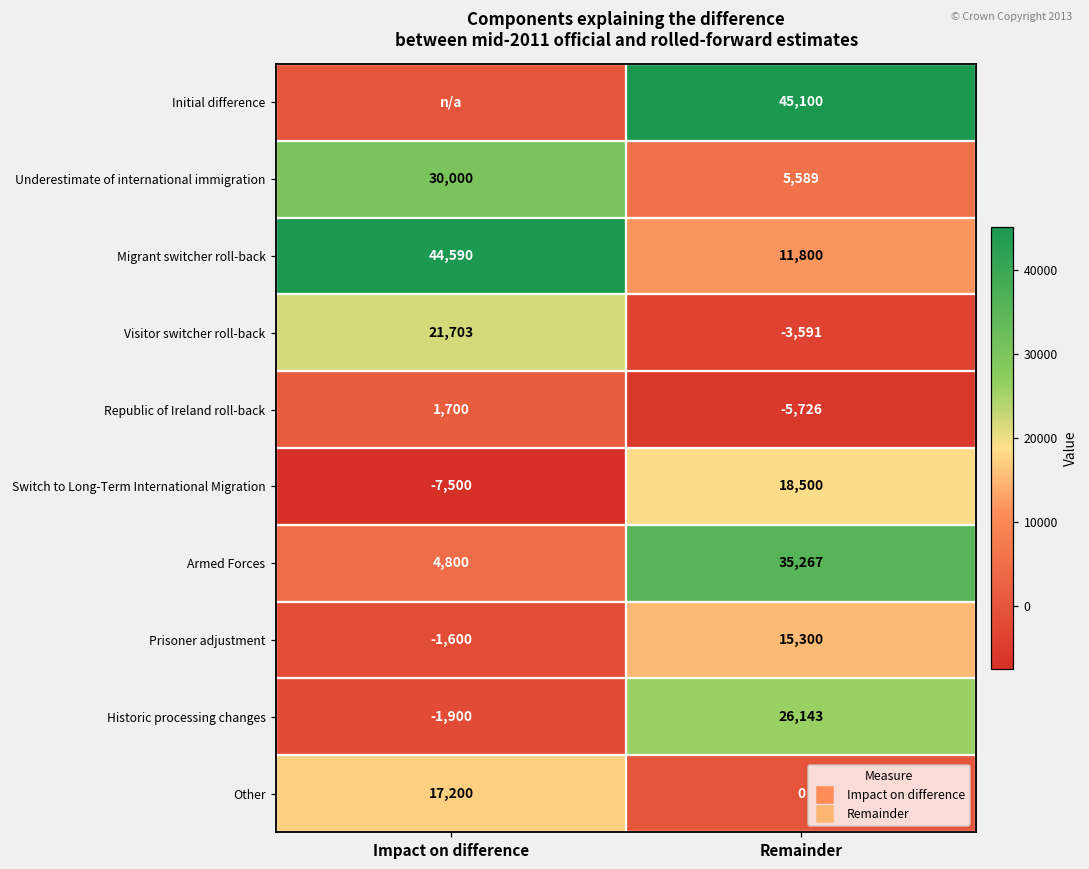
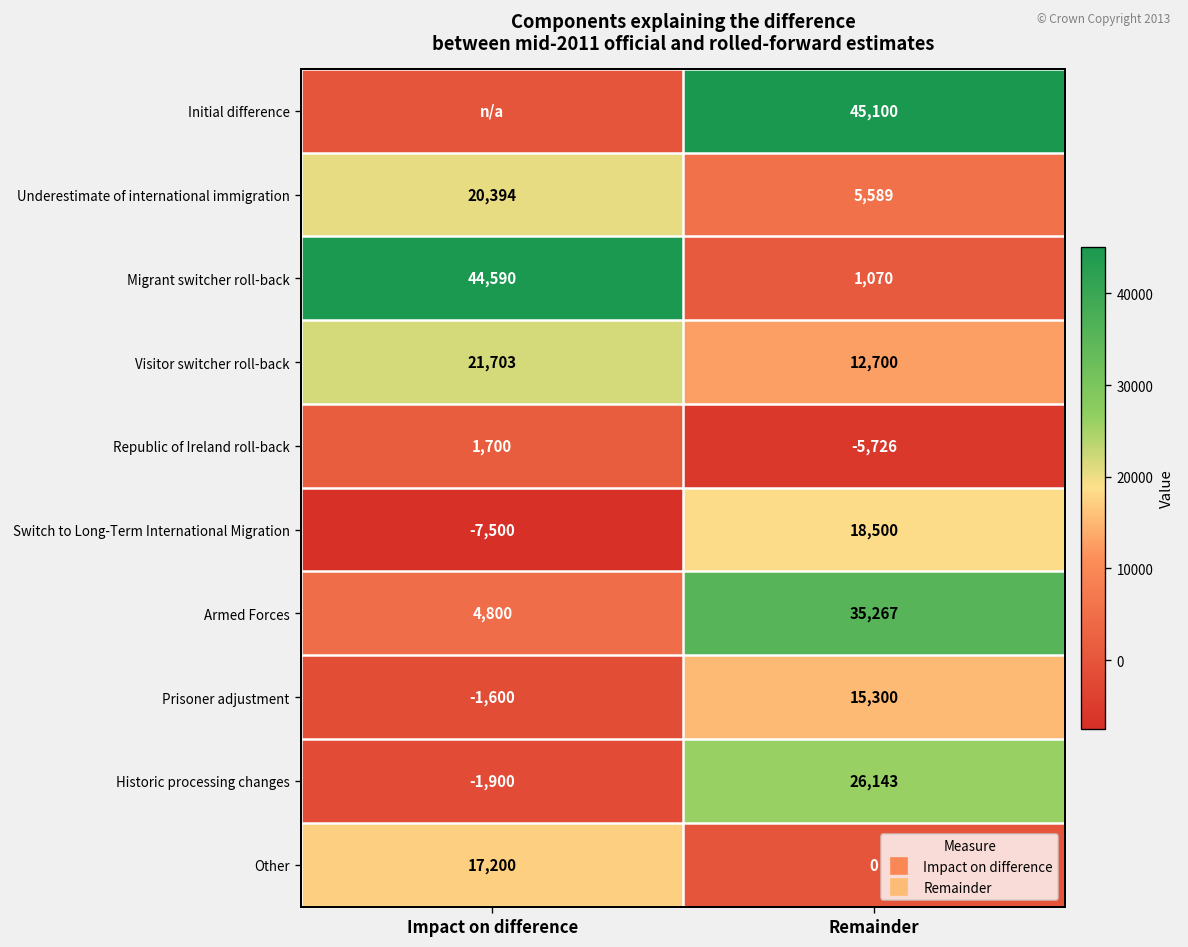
Underestimate of international immigration, Impact on difference: 30,000 -> 20,394
Migrant switcher roll-back, Remainder: 11,800 -> 1,070
Visitor switcher roll-back, Remainder: -3,591 -> 12,700
